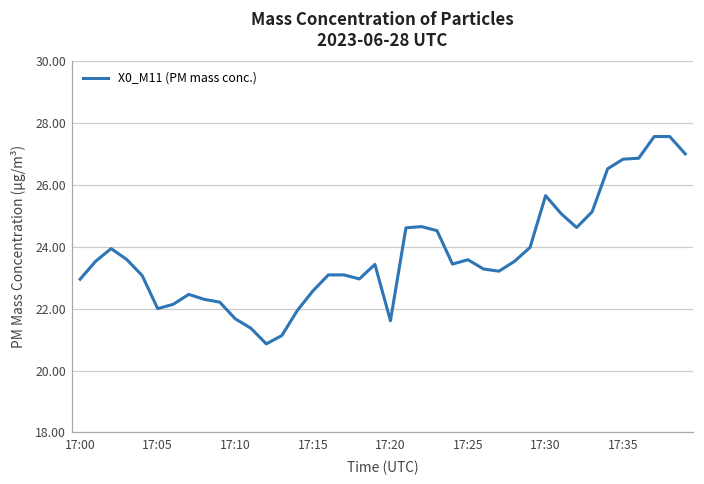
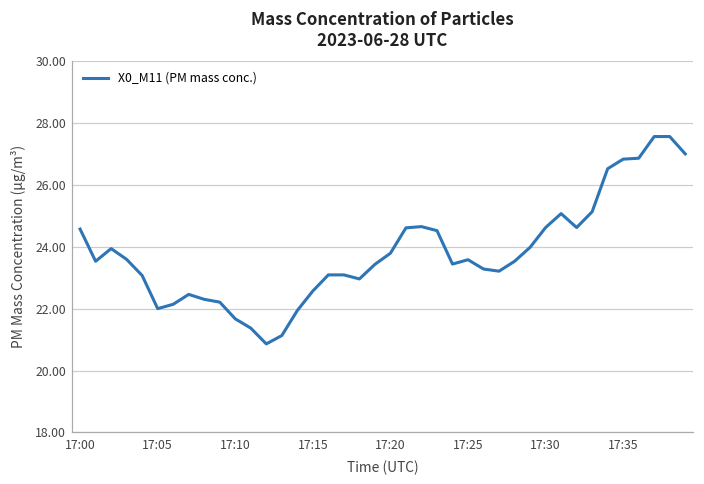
17:00: 23.0 -> 24.6
17:20: 21.6 -> 23.8
17:30: 25.7 -> 24.6
